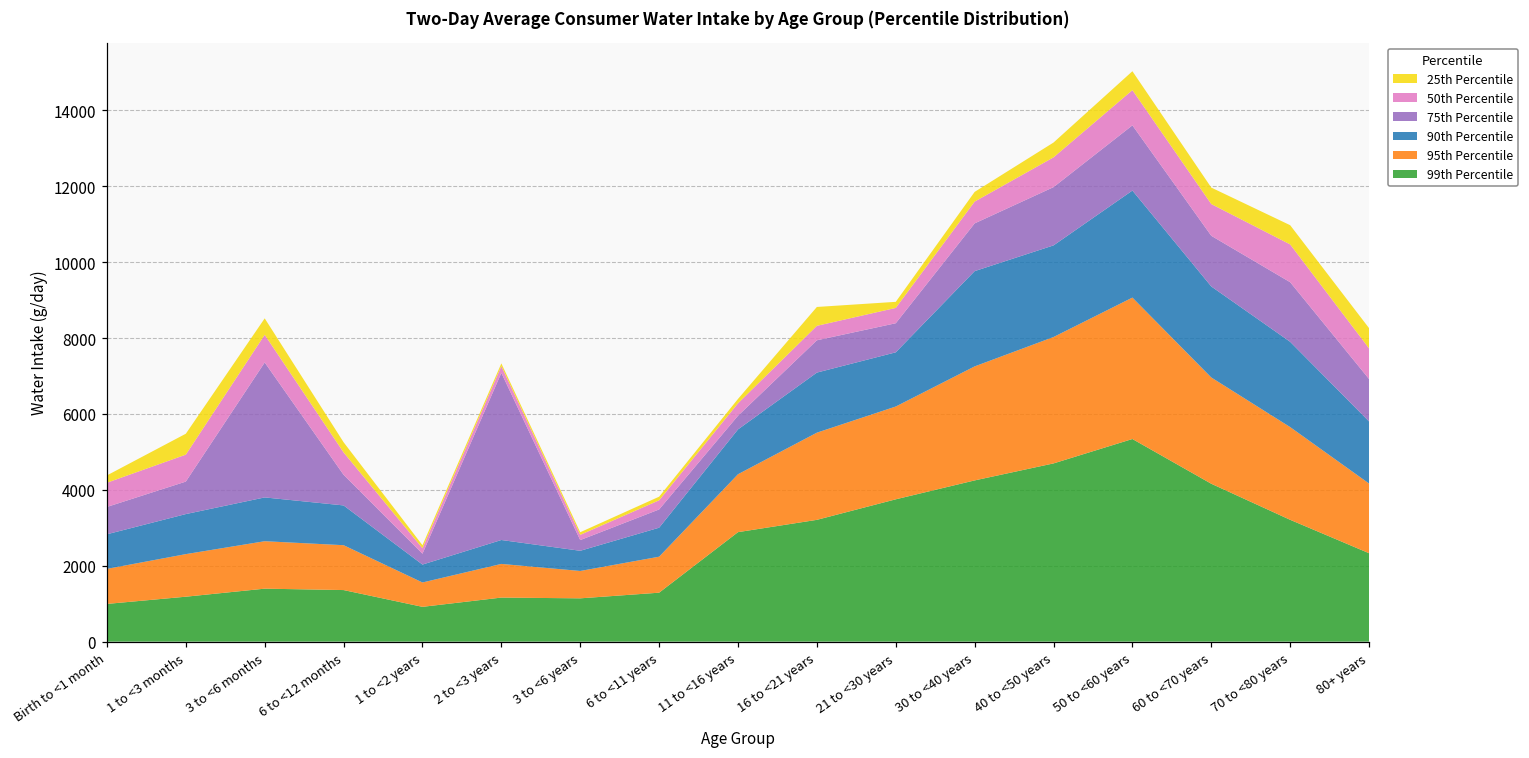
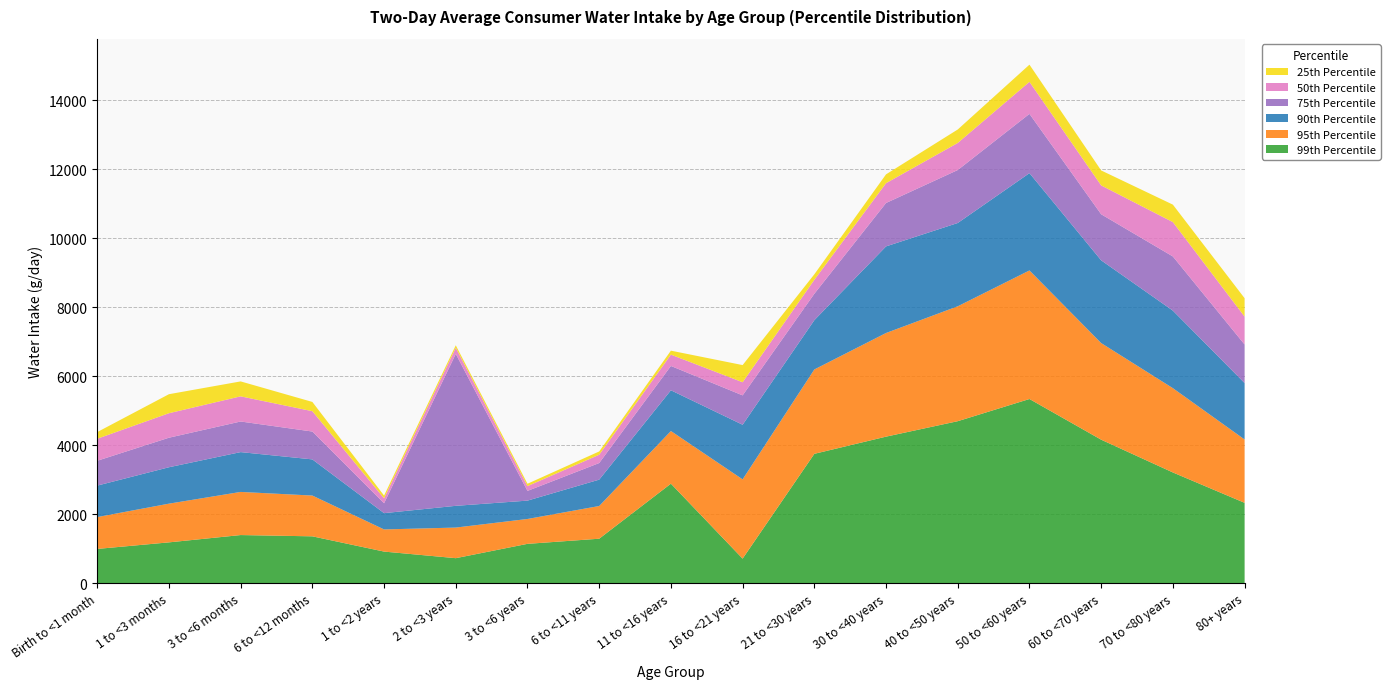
75th Percentile, 3 to <6 months: 3600 -> 900
99th Percentile, 2 to <3 years: 1200 -> 700
75th Percentile, 11 to <16 years: 400 -> 700
99th Percentile, 16 to <21 years: 3200 -> 700
